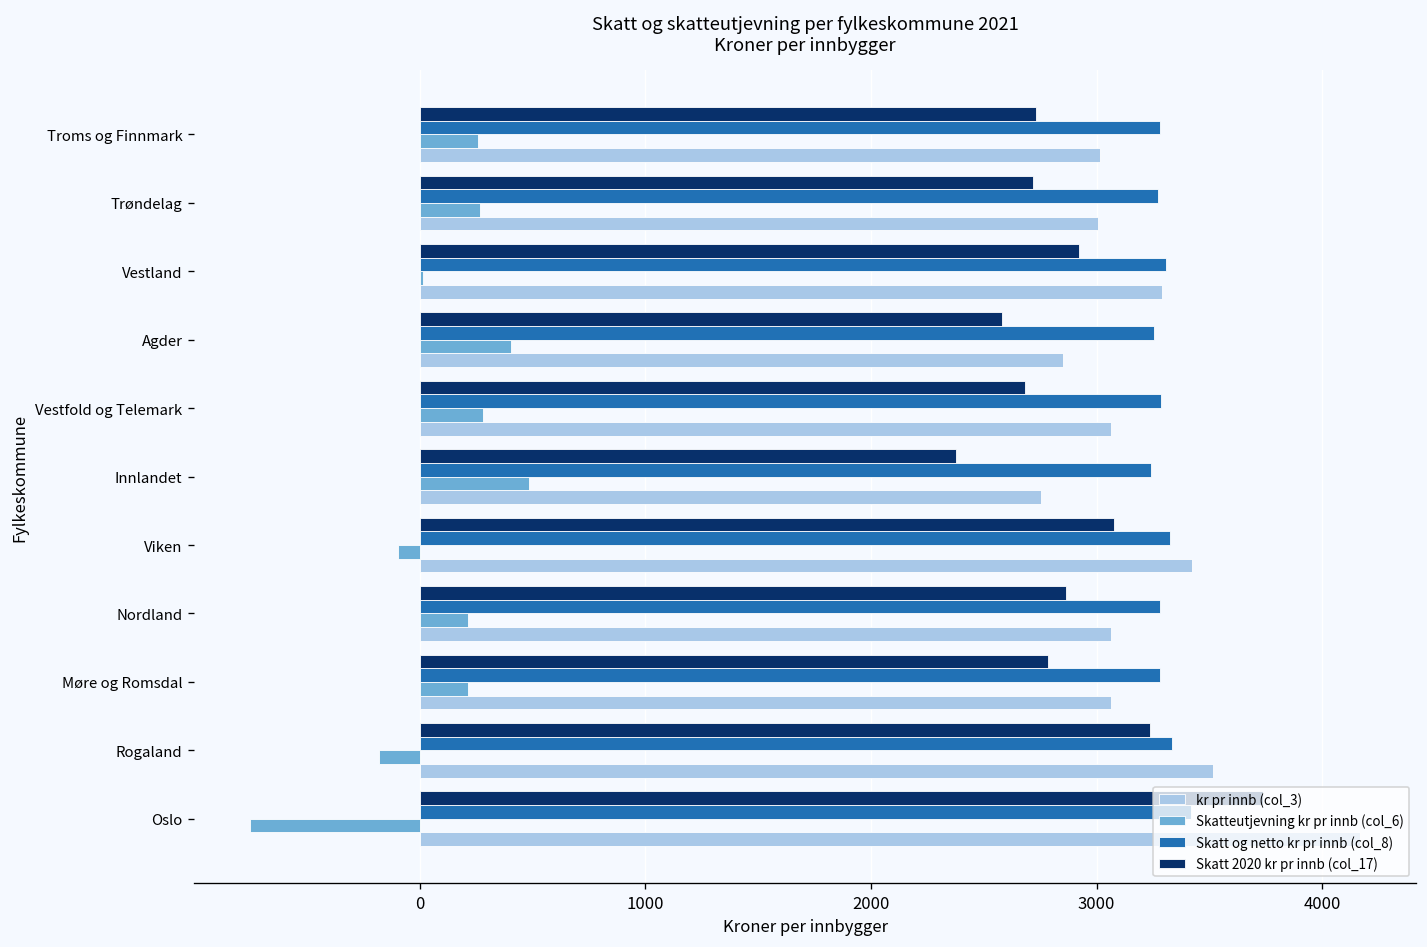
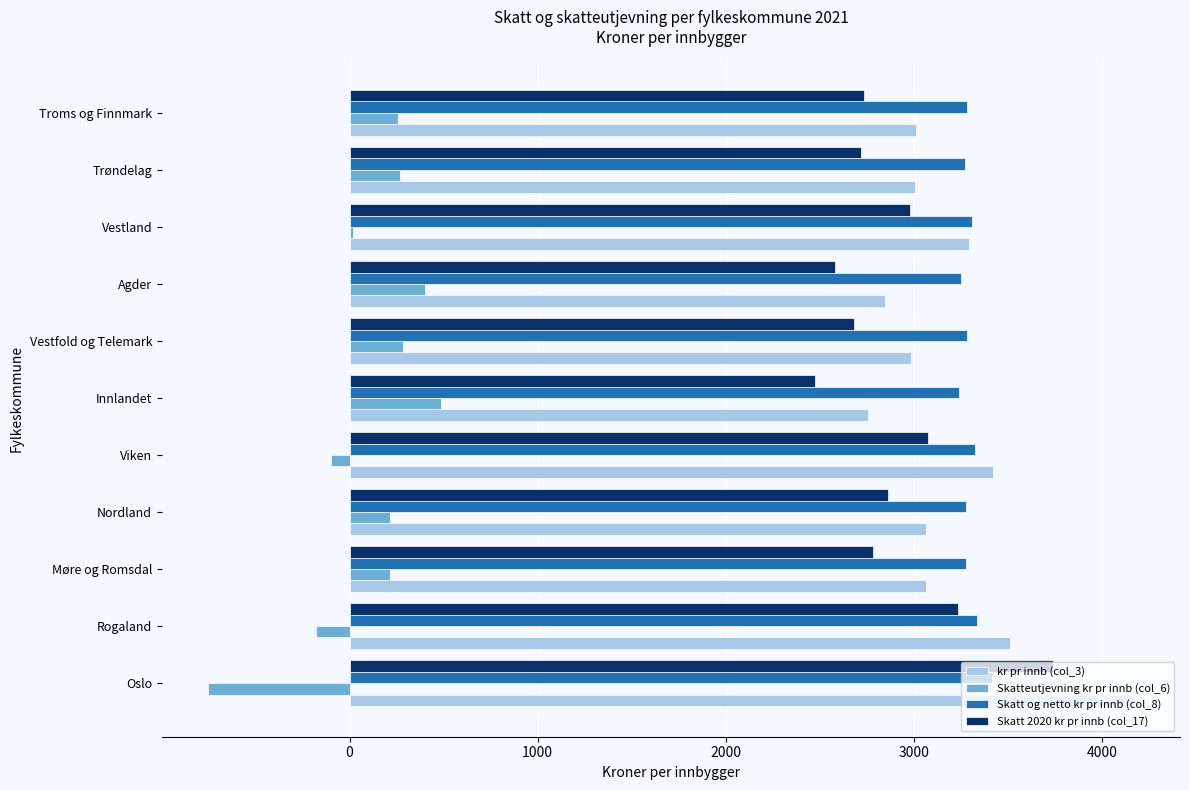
Skatt 2020 kr pr innb (col_17), Vestland: 2920 -> 2980
kr pr innb (col_3), Vestfold og Telemark: 3060 -> 2990
Skatt 2020 kr pr innb (col_17), Innlandet: 2380 -> 2470
